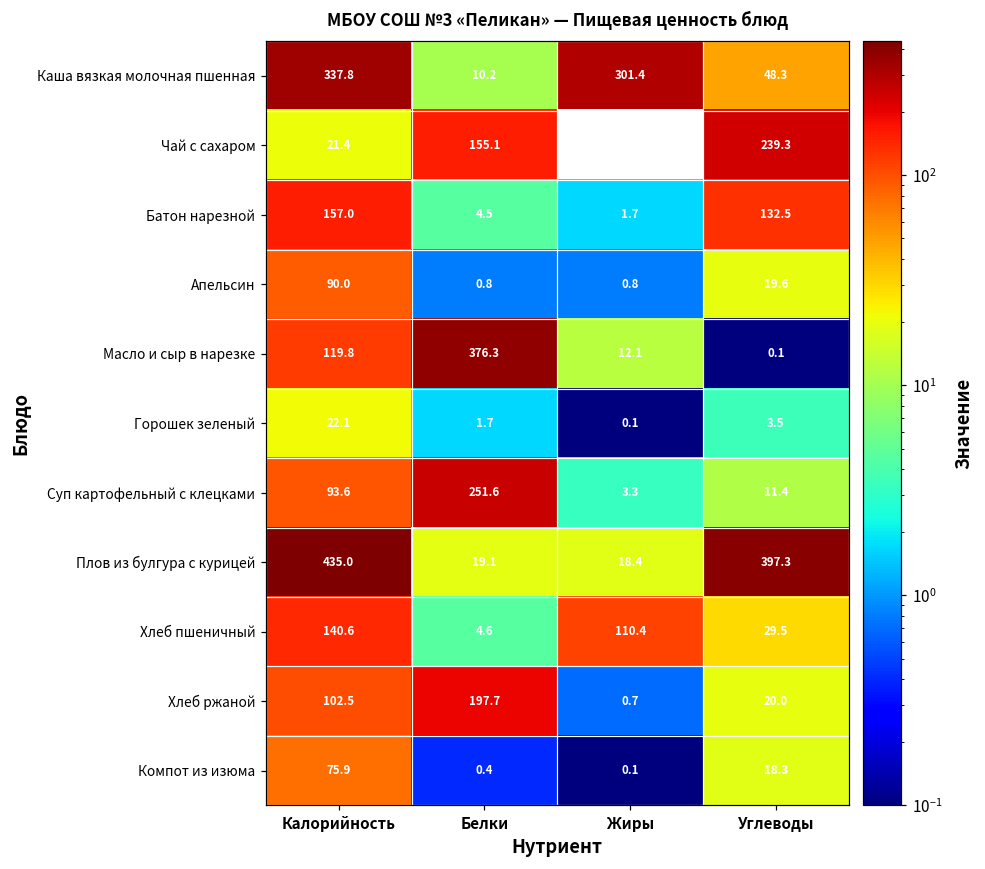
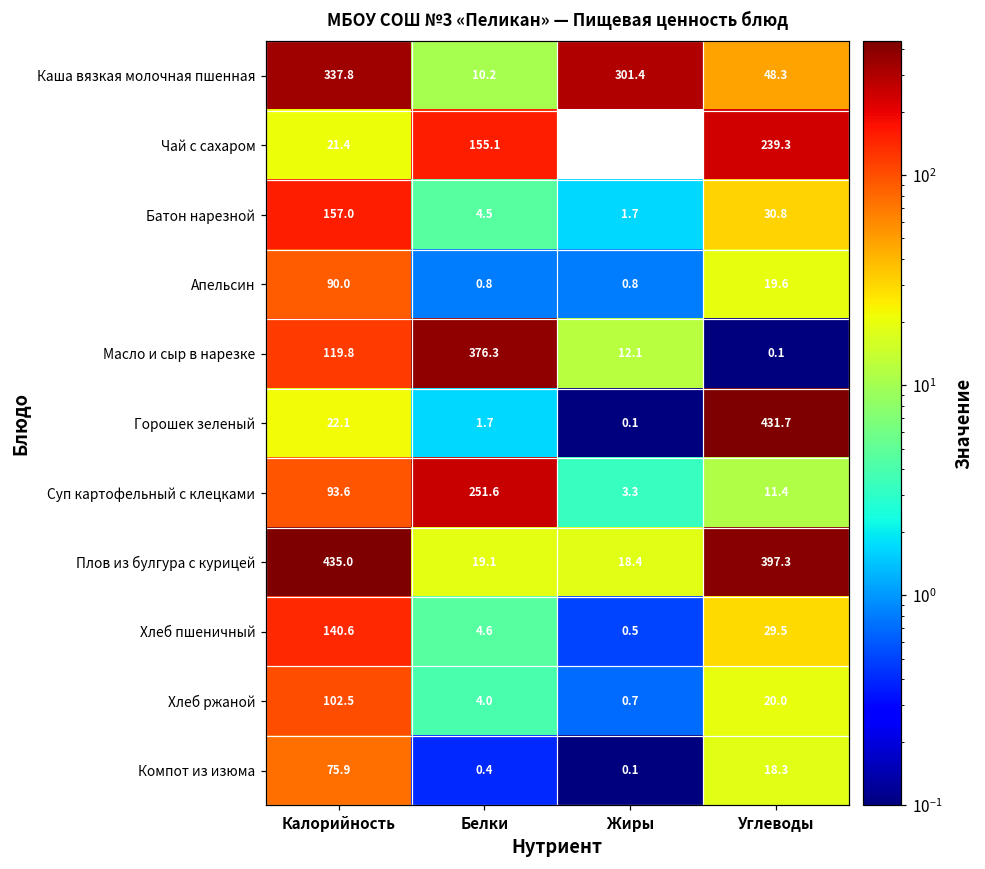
Батон нарезной, Углеводы: 132.5 -> 30.8
Горошек зеленый, Углеводы: 3.5 -> 431.7
Хлеб пшеничный, Жиры: 110.4 -> 0.5
Хлеб ржаной, Белки: 197.7 -> 4.0
